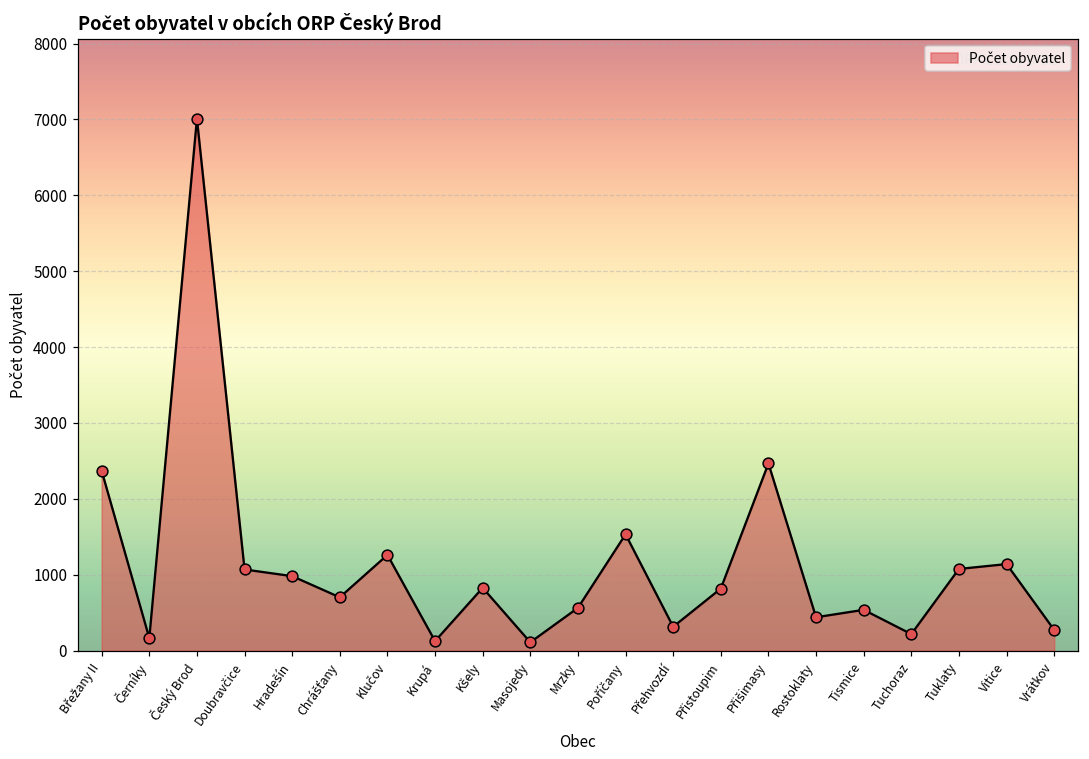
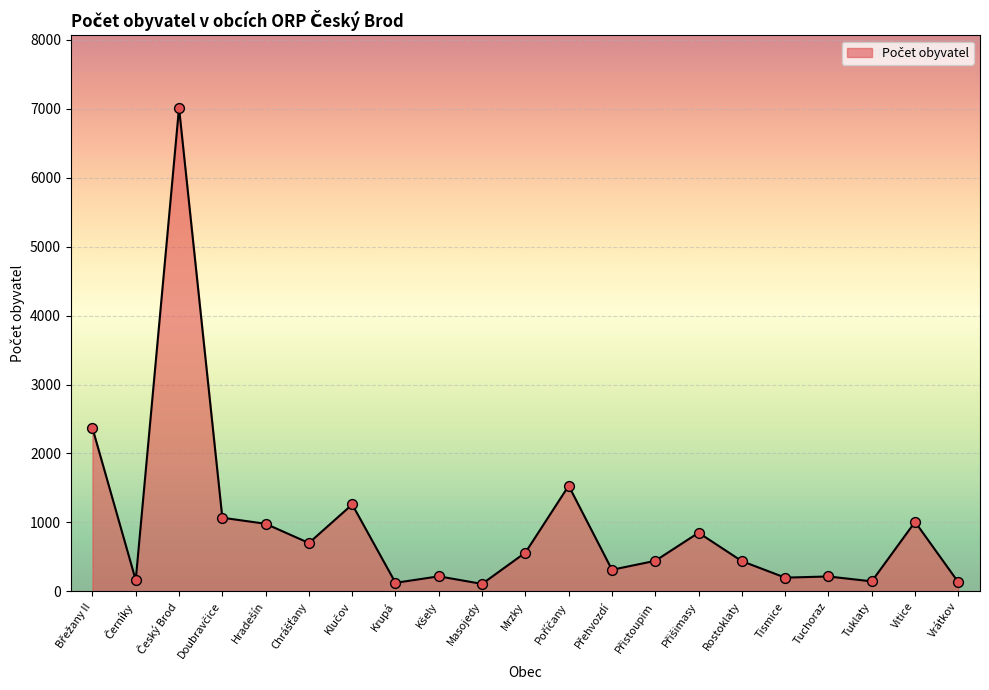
Kšely: 800 -> 200
Přistoupim: 800 -> 400
Přišimasy: 2500 -> 900
Tismice: 500 -> 200
Tuklaty: 1100 -> 100
Vitice: 1100 -> 1000
Vrátkov: 300 -> 100
